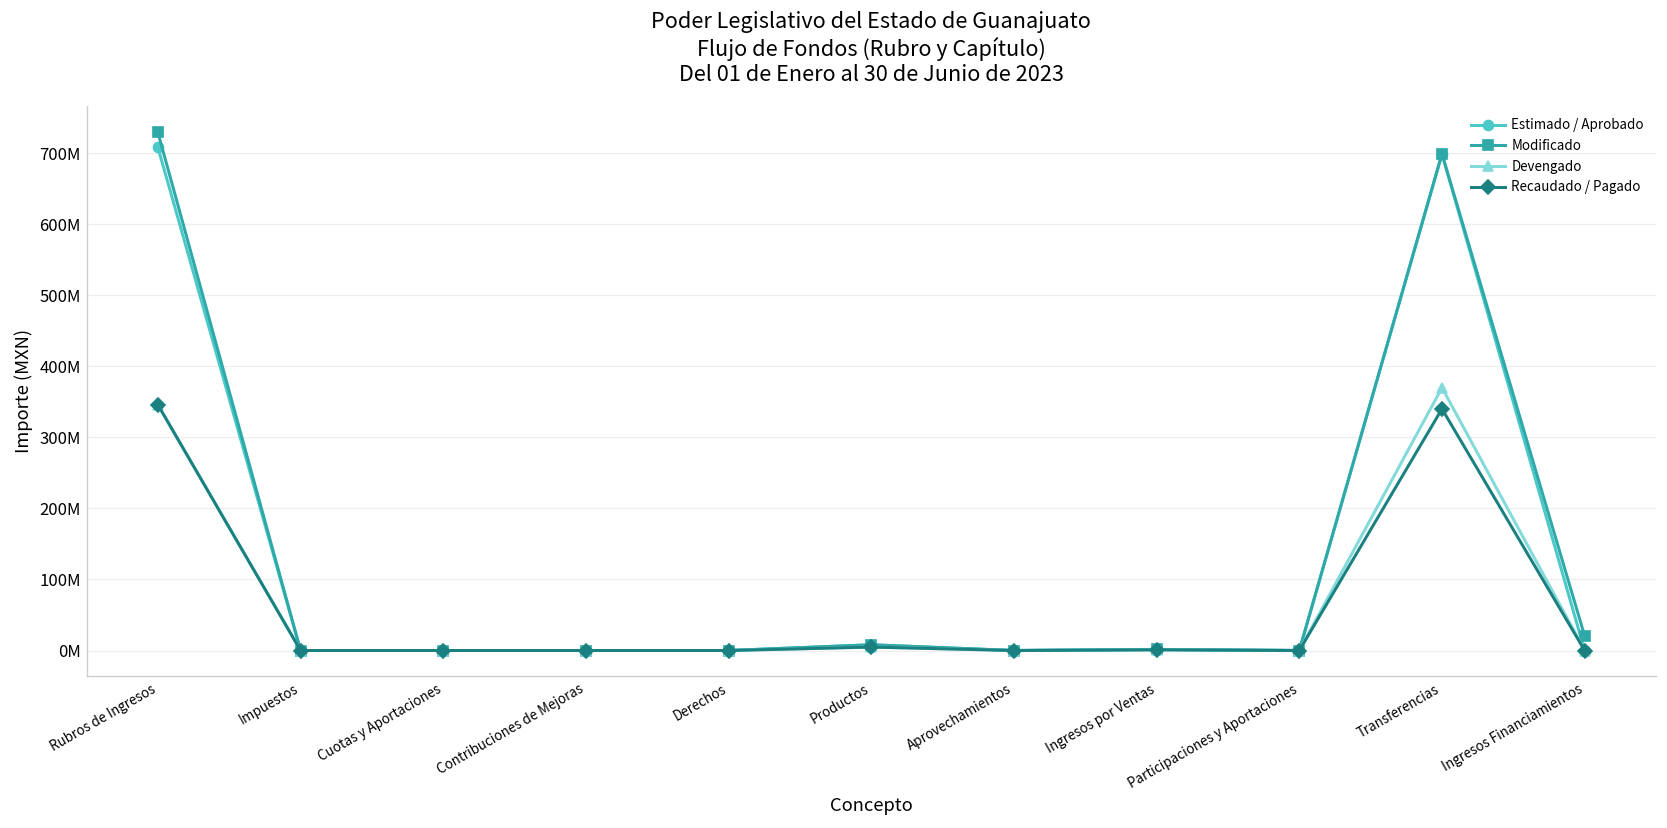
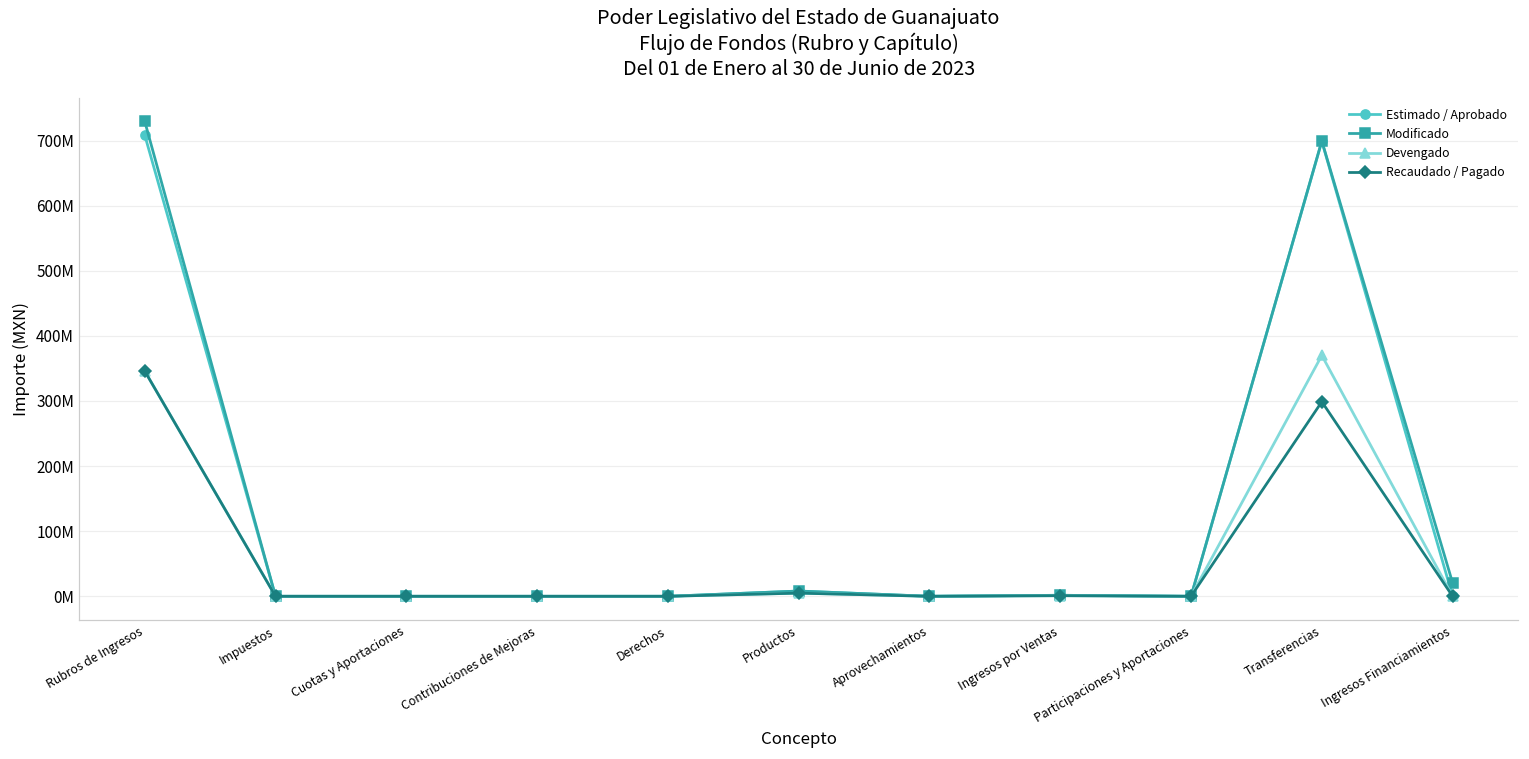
Recaudado / Pagado, Transferencias: 340000000 -> 300000000
